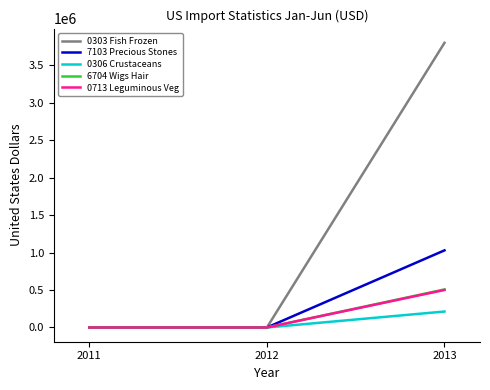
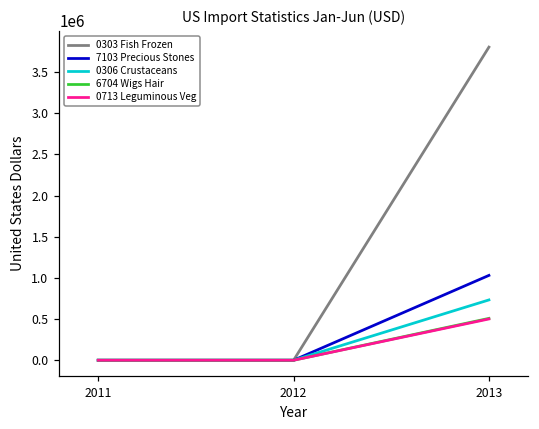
0306 Crustaceans, 2013: 200000 -> 700000
